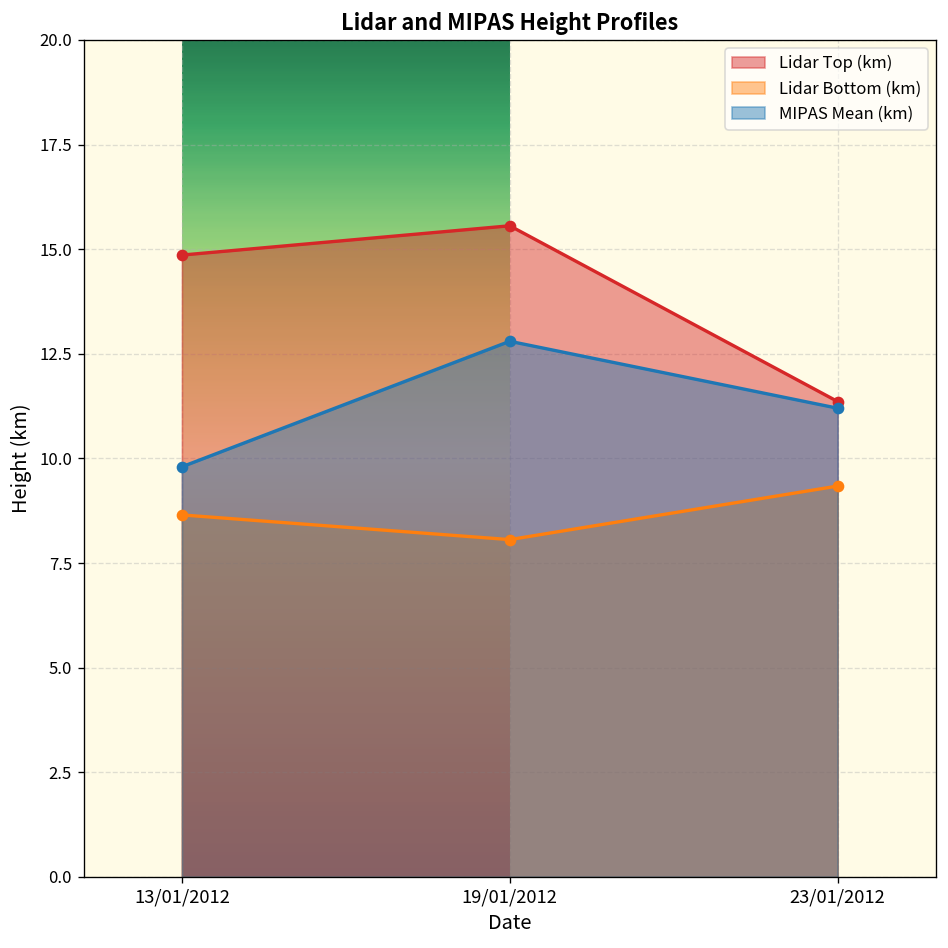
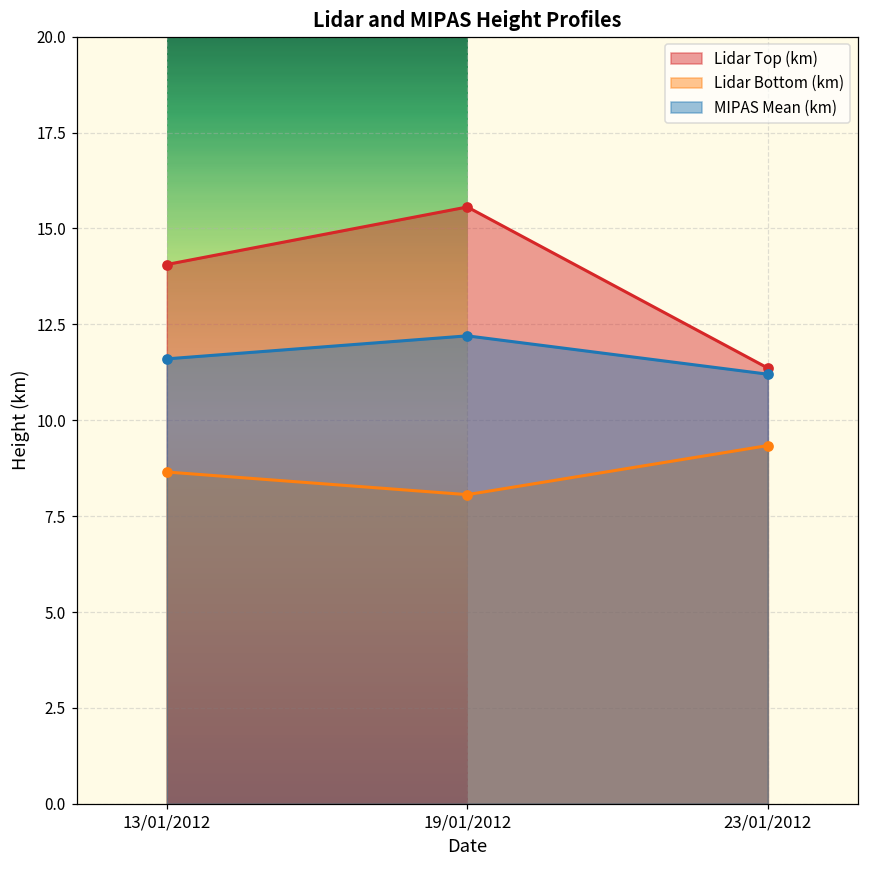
Lidar Top (km), 13/01/2012: 14.9 -> 14.1
MIPAS Mean (km), 13/01/2012: 9.8 -> 11.6
MIPAS Mean (km), 19/01/2012: 12.8 -> 12.2
